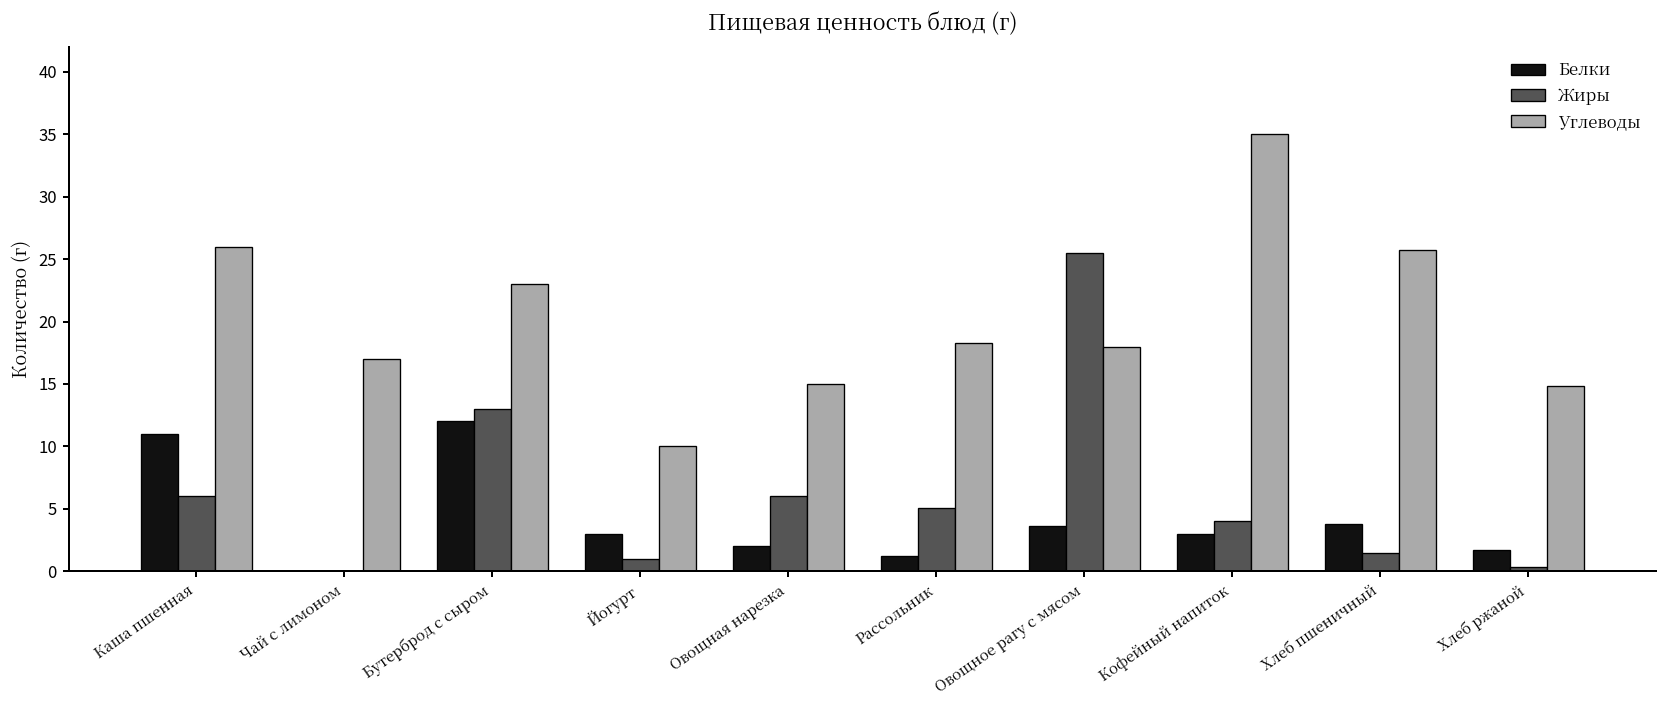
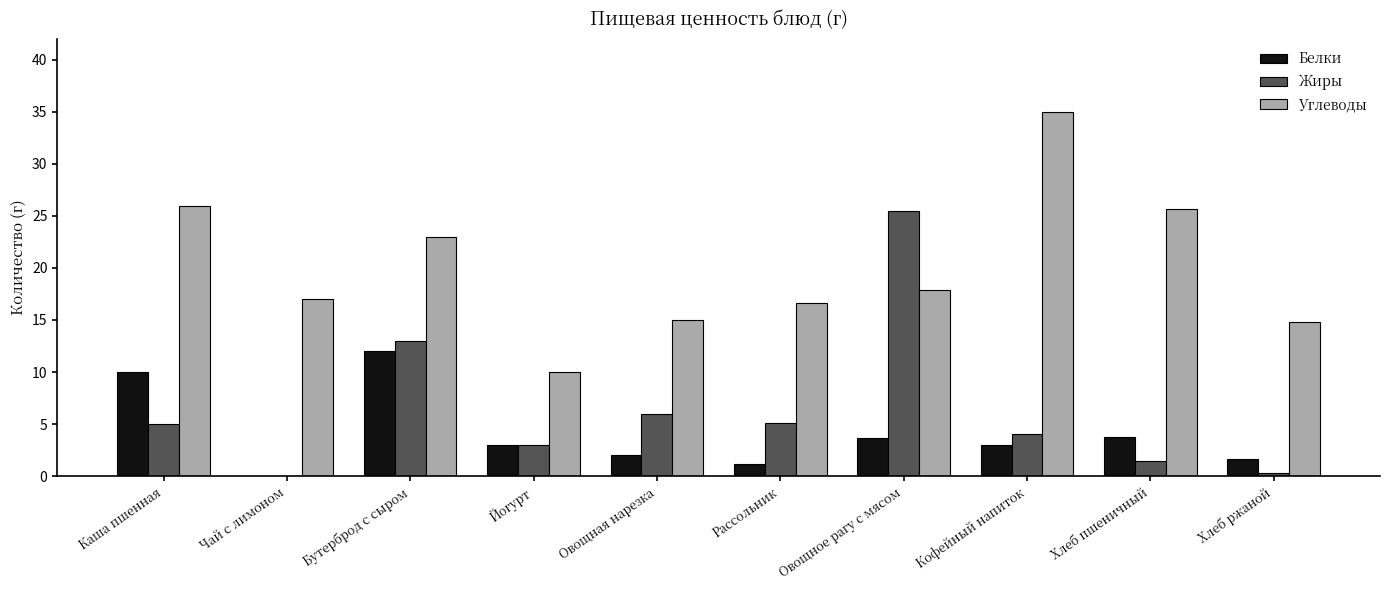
Белки, Каша пшенная: 11 -> 10
Жиры, Каша пшенная: 6 -> 5
Жиры, Йогурт: 1 -> 3
Углеводы, Рассольник: 18.3 -> 16.6
